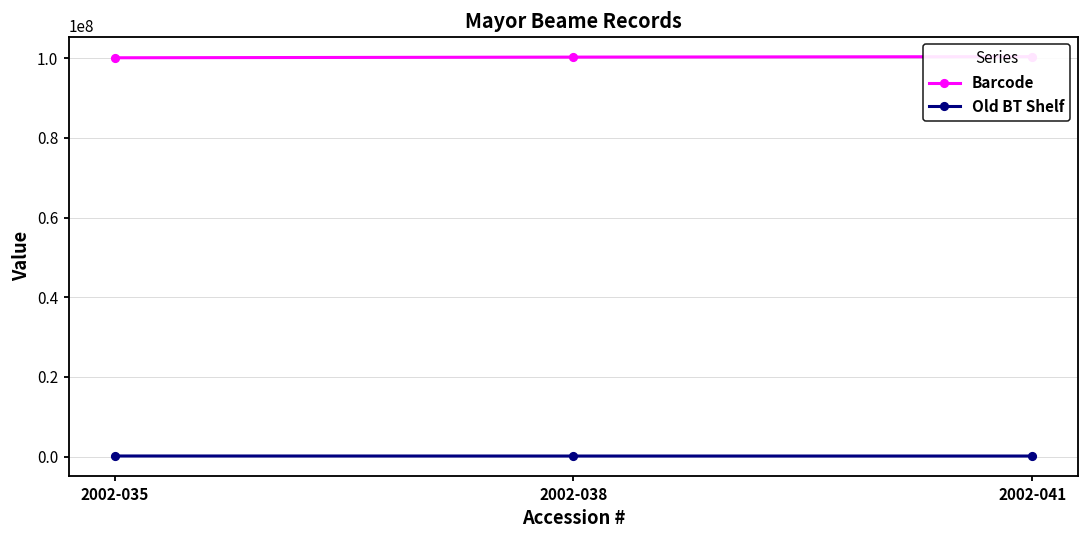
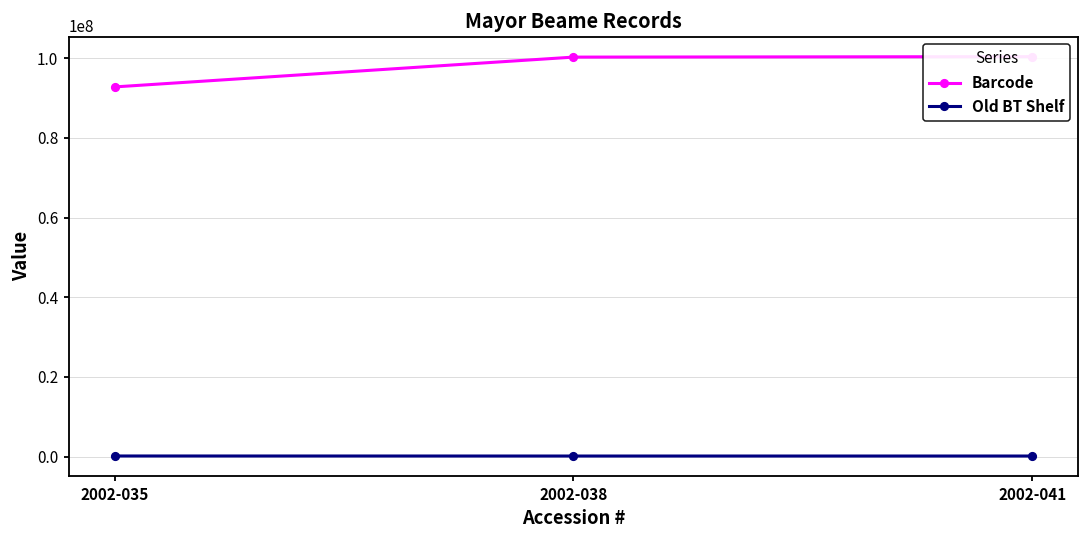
Barcode, 2002-035: 100000000 -> 93000000
